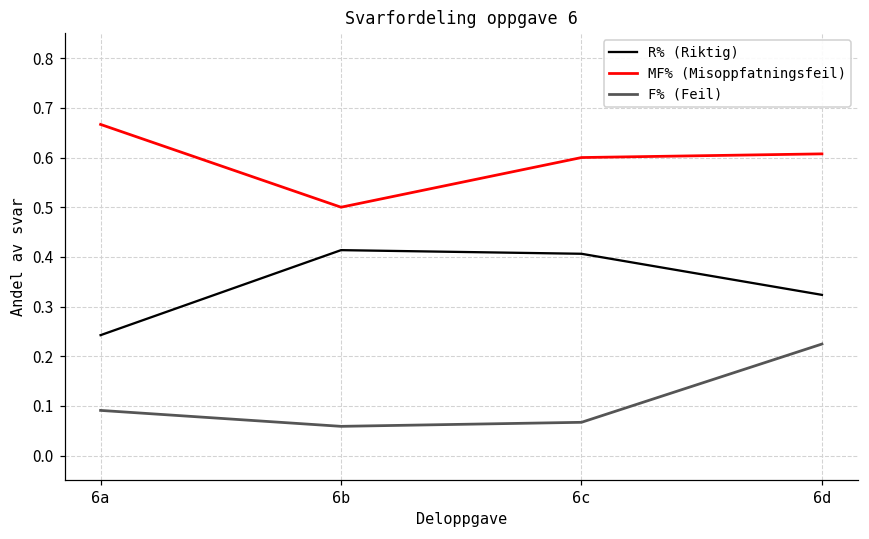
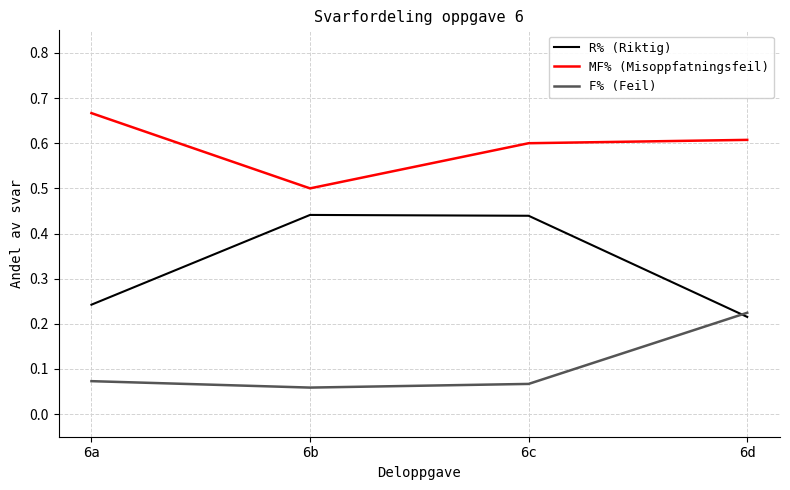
F% (Feil), 6a: 0.09 -> 0.07
R% (Riktig), 6b: 0.41 -> 0.44
R% (Riktig), 6c: 0.41 -> 0.44
R% (Riktig), 6d: 0.32 -> 0.22
